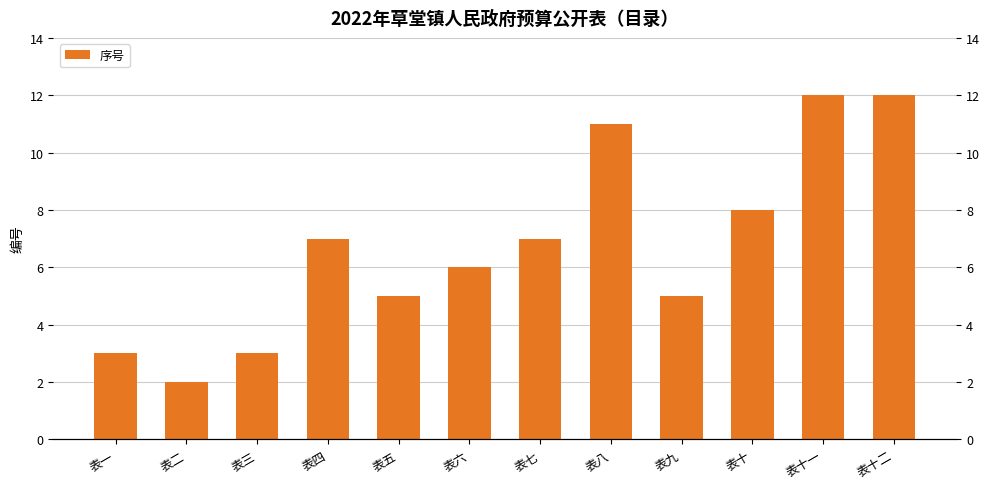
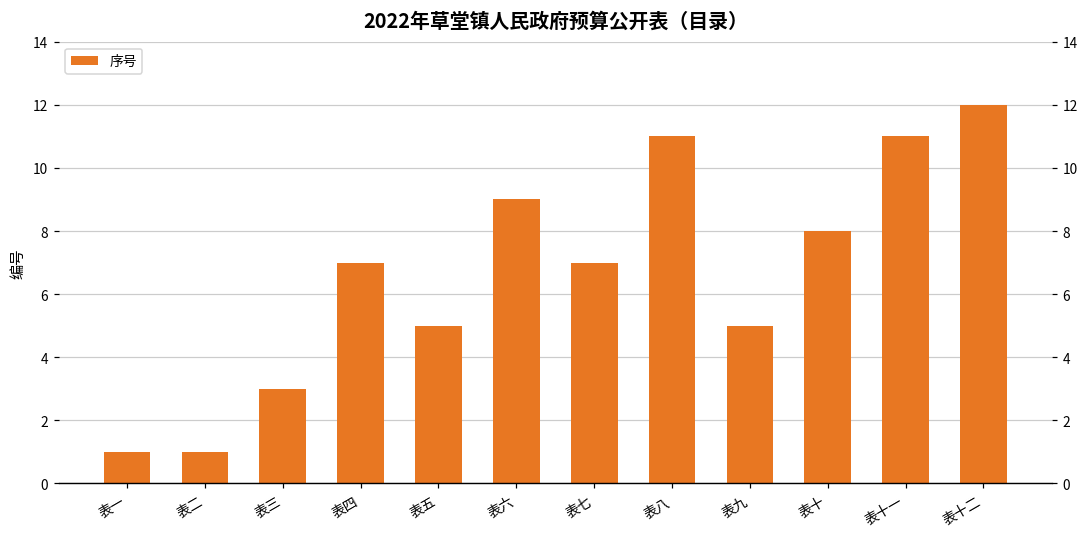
表一: 3 -> 1
表二: 2 -> 1
表六: 6 -> 9
表十一: 12 -> 11
